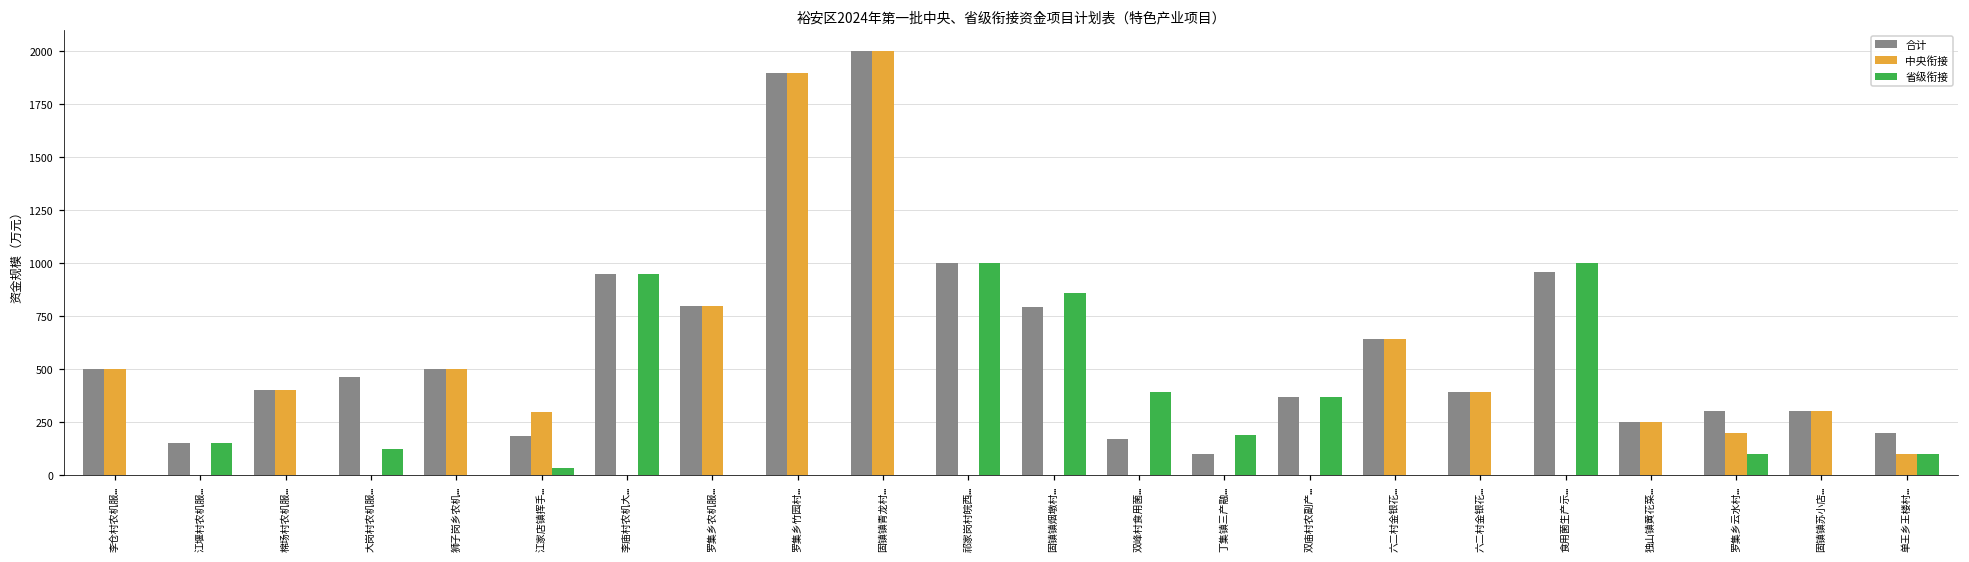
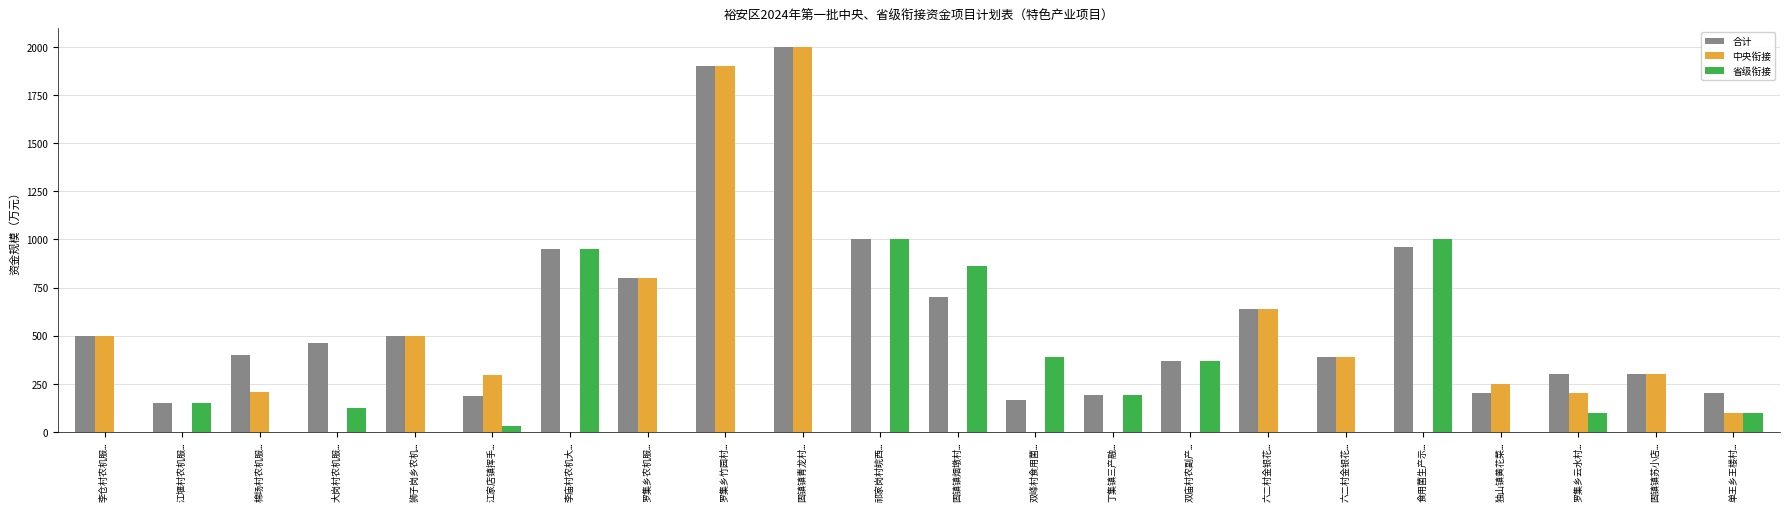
中央衔接, 棉场村农机服…: 400 -> 210
合计, 固镇镇烟墩村…: 790 -> 700
合计, 丁集镇三产融…: 100 -> 190
合计, 独山镇黄花菜…: 250 -> 200
